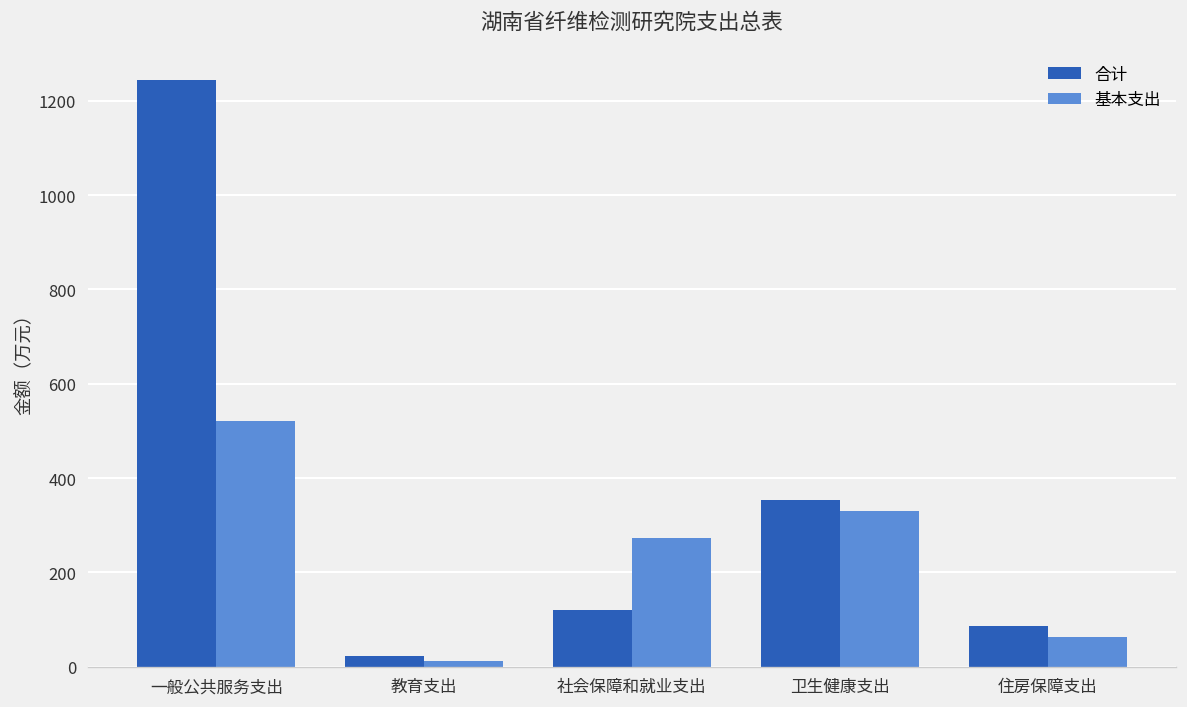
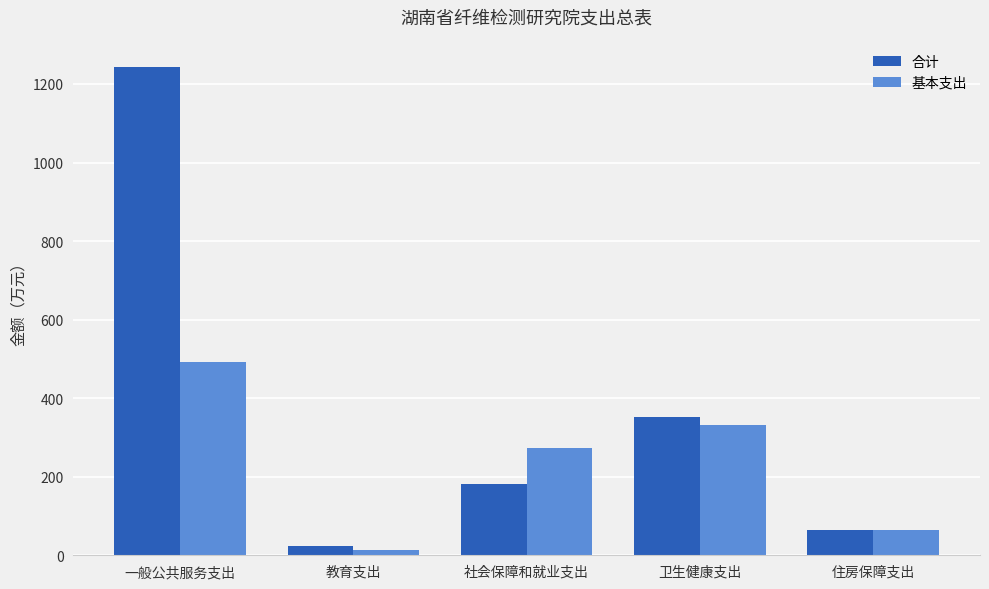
基本支出, 一般公共服务支出: 520 -> 490
合计, 社会保障和就业支出: 120 -> 180
合计, 住房保障支出: 90 -> 60
